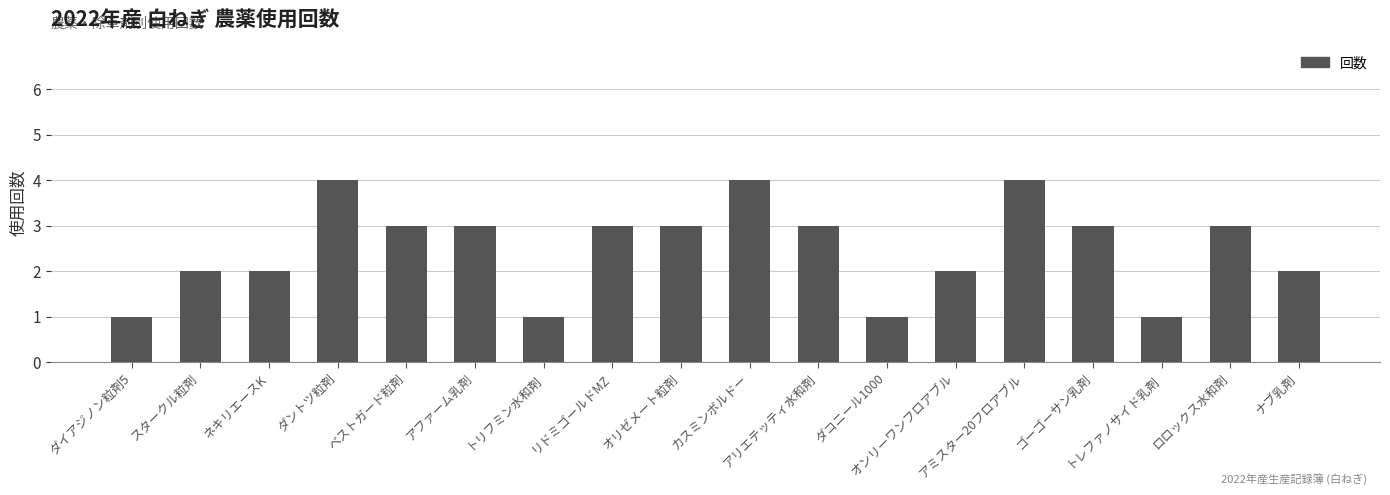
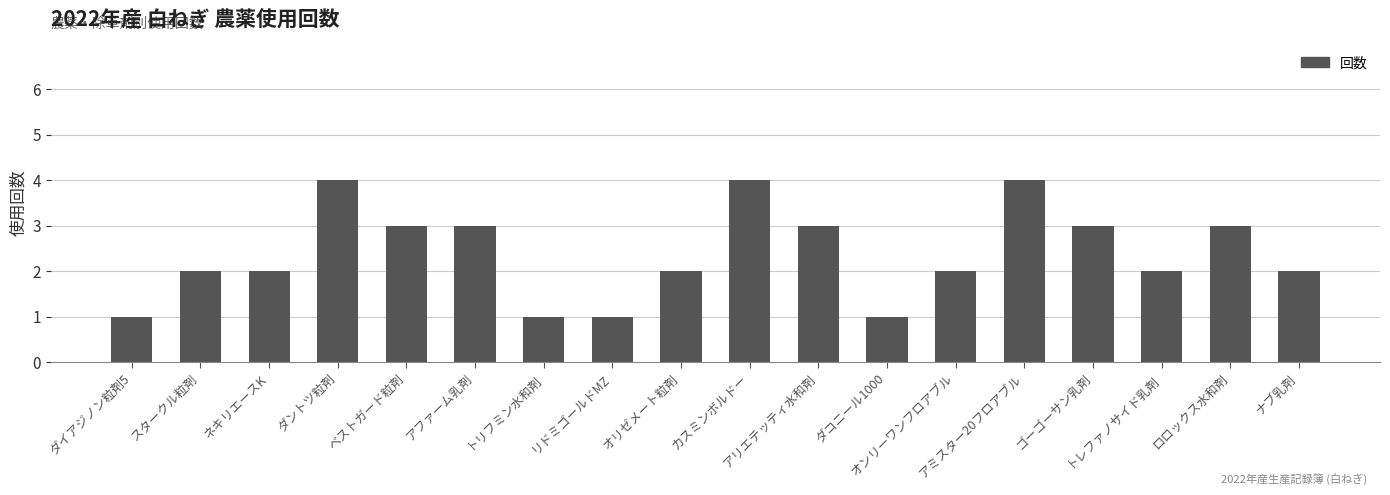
リドミゴールドMZ: 3 -> 1
オリゼメート粒剤: 3 -> 2
トレファノサイド乳剤: 1 -> 2
